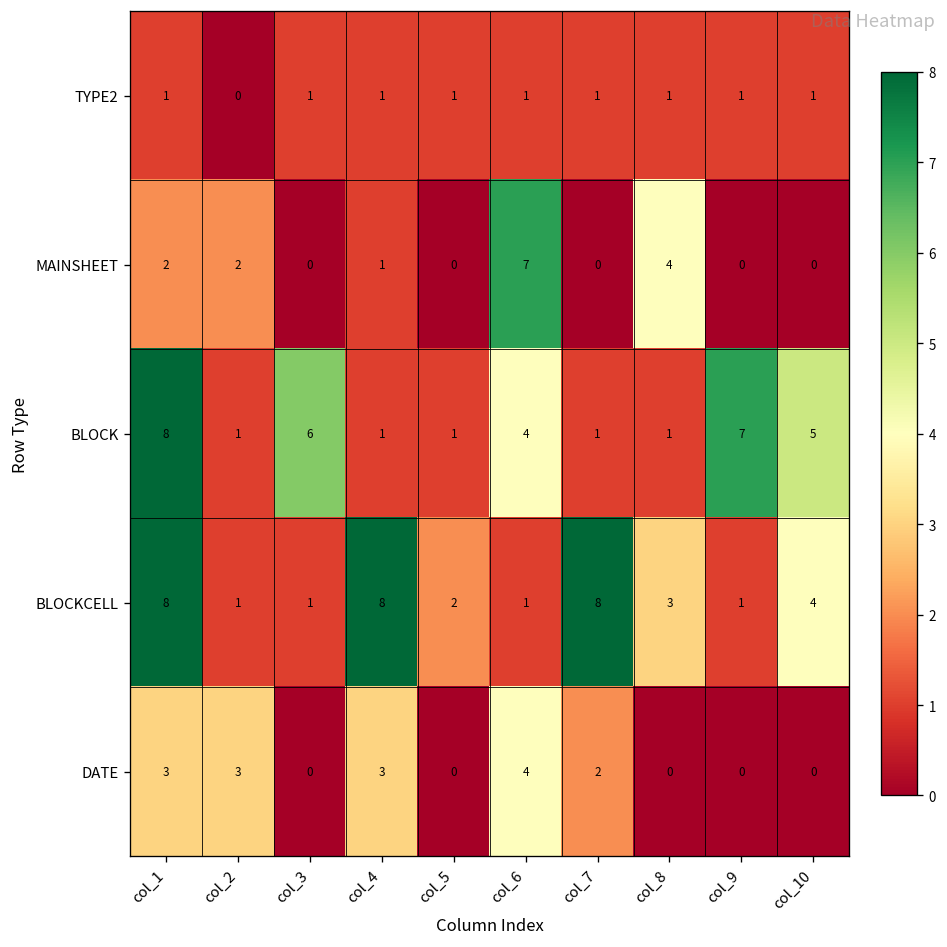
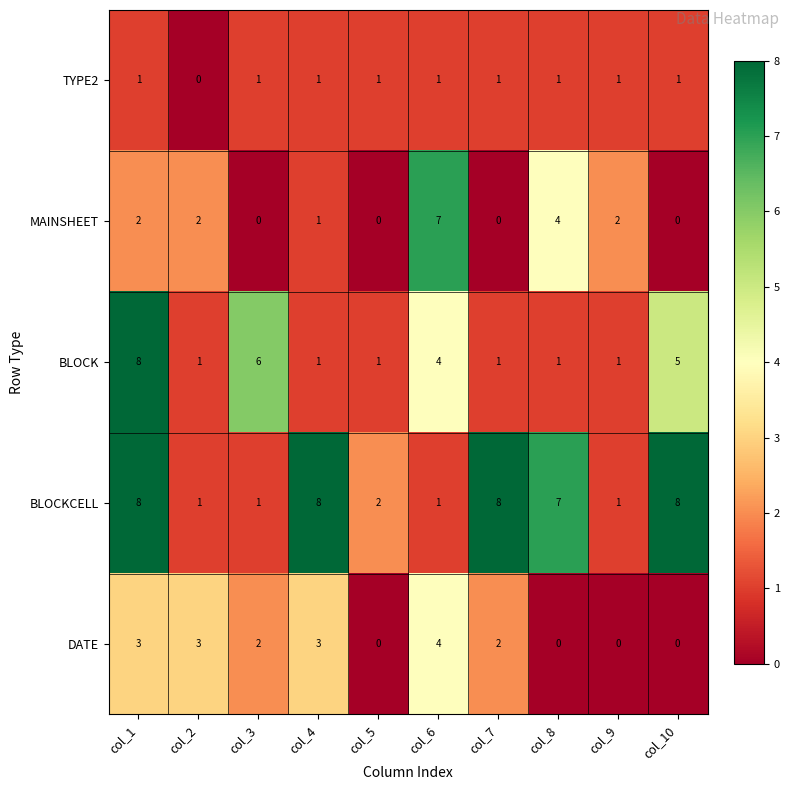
MAINSHEET, col_9: 0 -> 2
BLOCK, col_9: 7 -> 1
BLOCKCELL, col_8: 3 -> 7
BLOCKCELL, col_10: 4 -> 8
DATE, col_3: 0 -> 2
